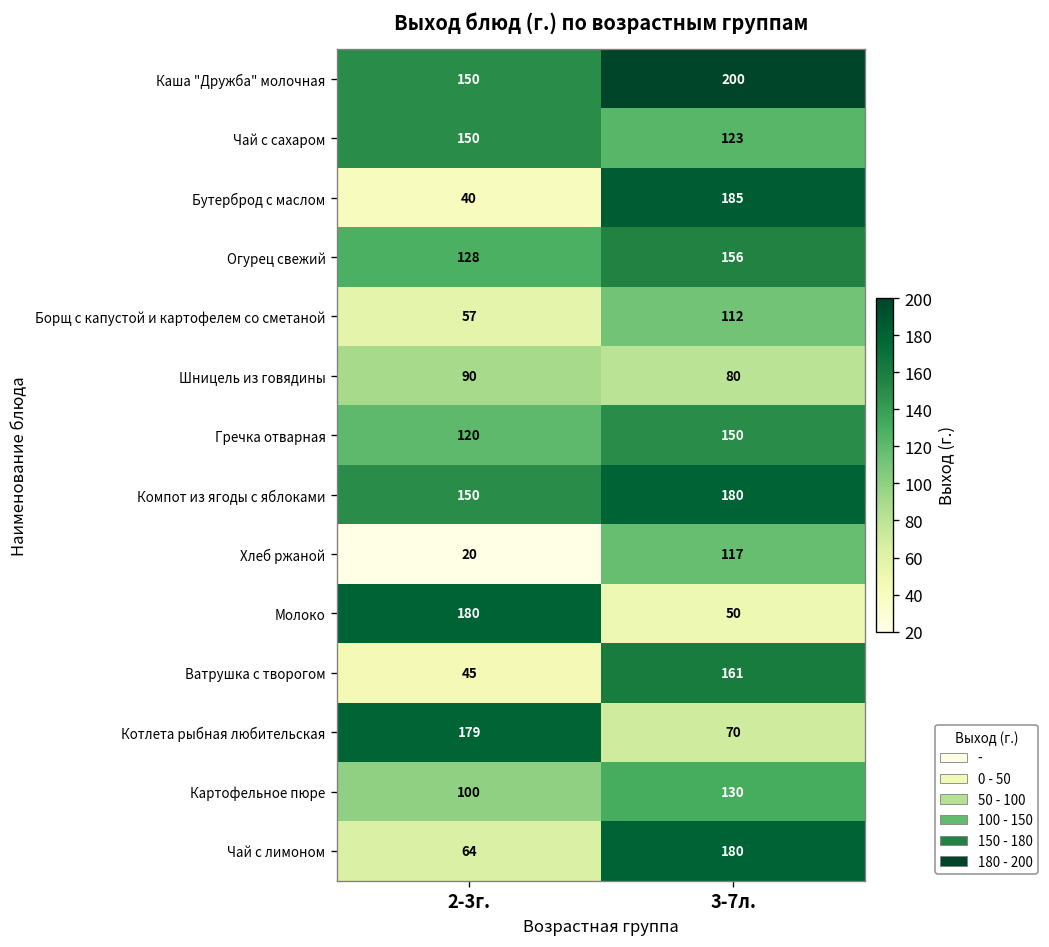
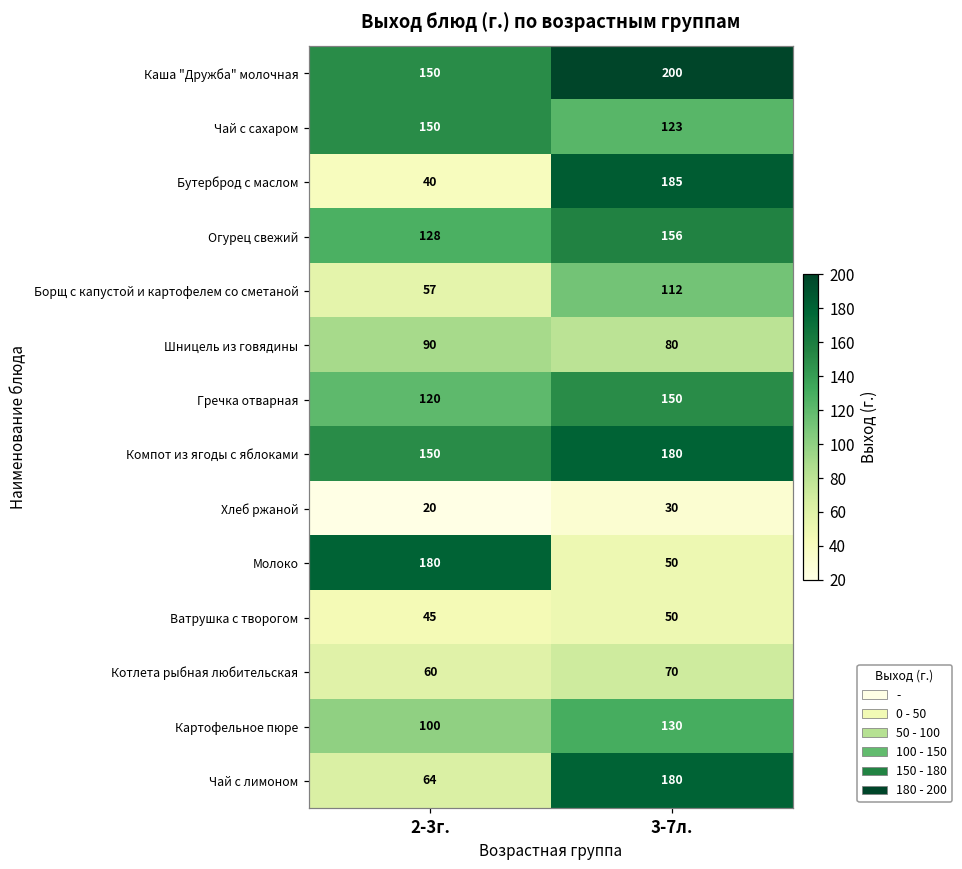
Хлеб ржаной, 3-7л.: 117 -> 30
Ватрушка с творогом, 3-7л.: 161 -> 50
Котлета рыбная любительская, 2-3г.: 179 -> 60
